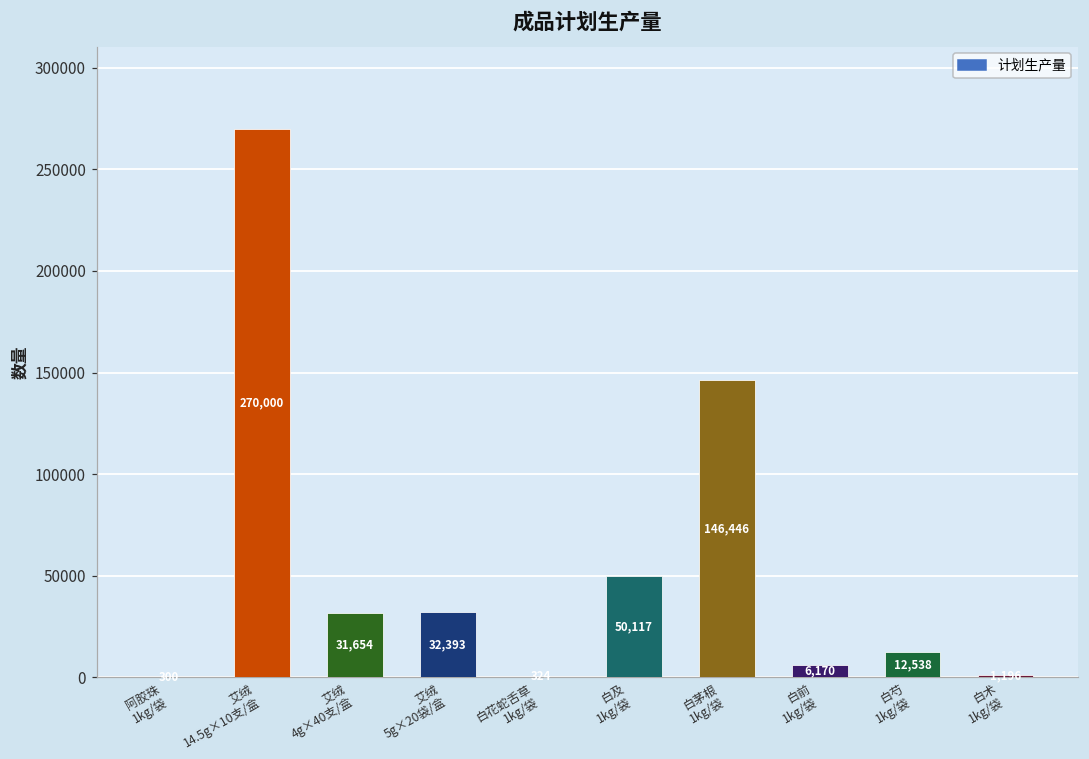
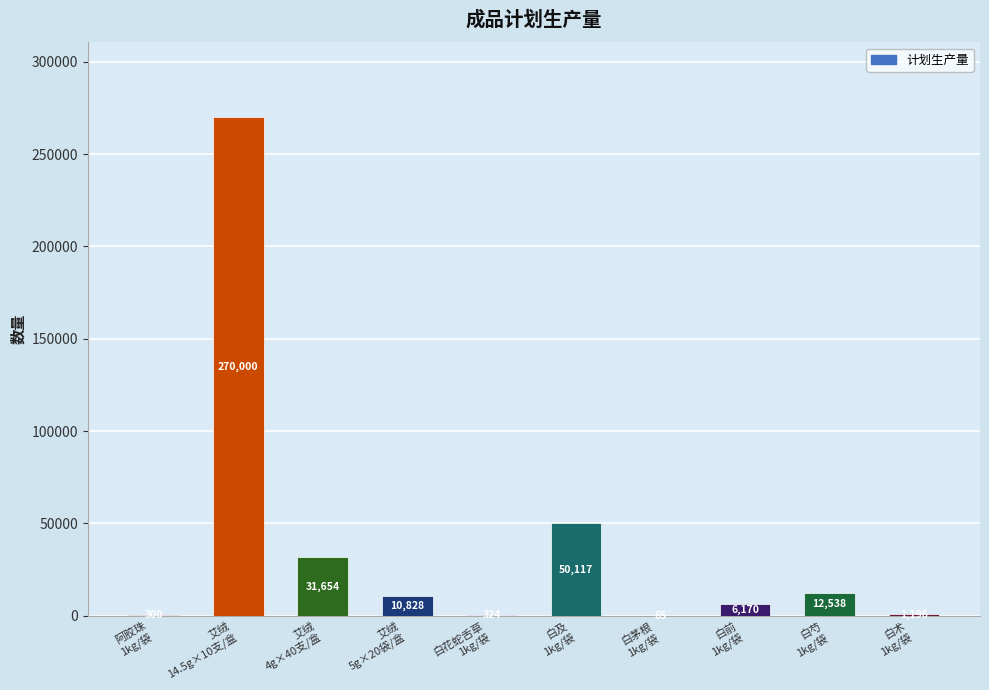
艾绒 5g×20袋/盒: 32,393 -> 10,828
白茅根 1kg/袋: 146000 -> 0
